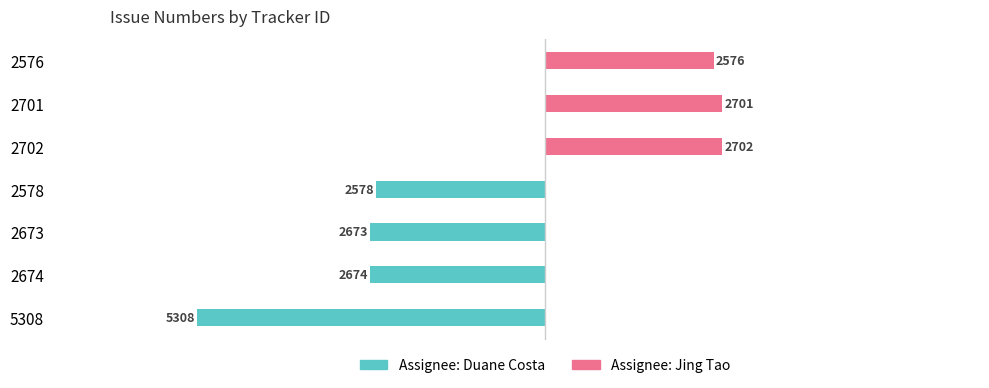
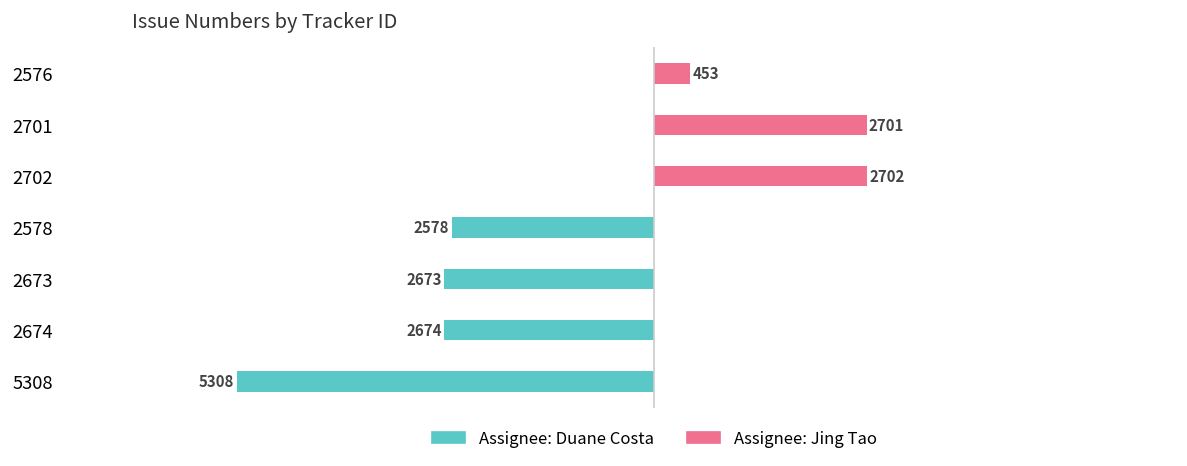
Assignee: Jing Tao, 2576: 2576 -> 453
